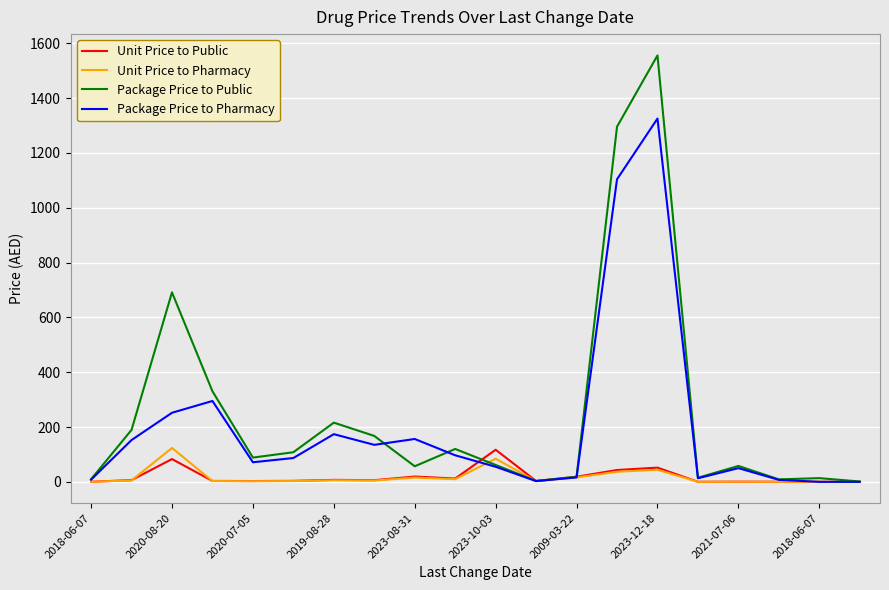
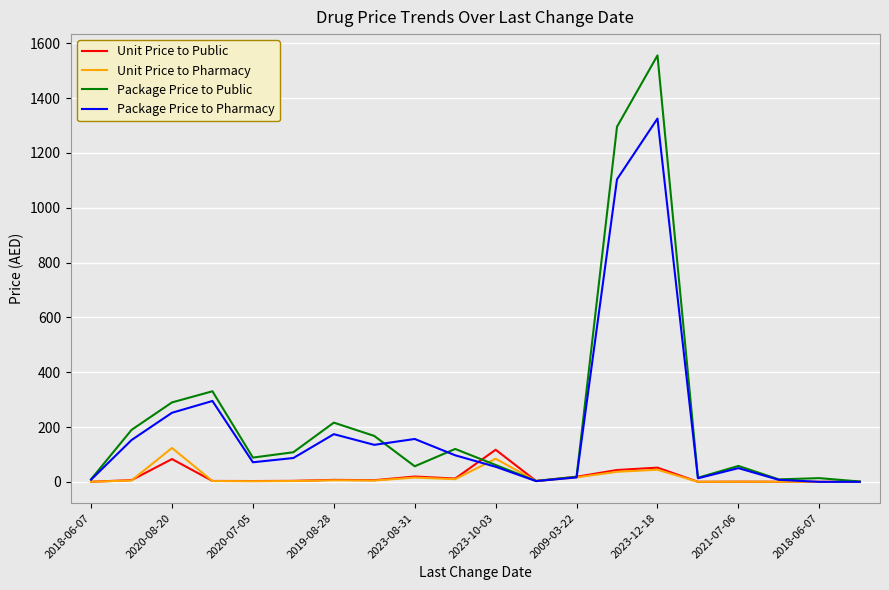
Package Price to Public, 2020-08-20: 690 -> 290
